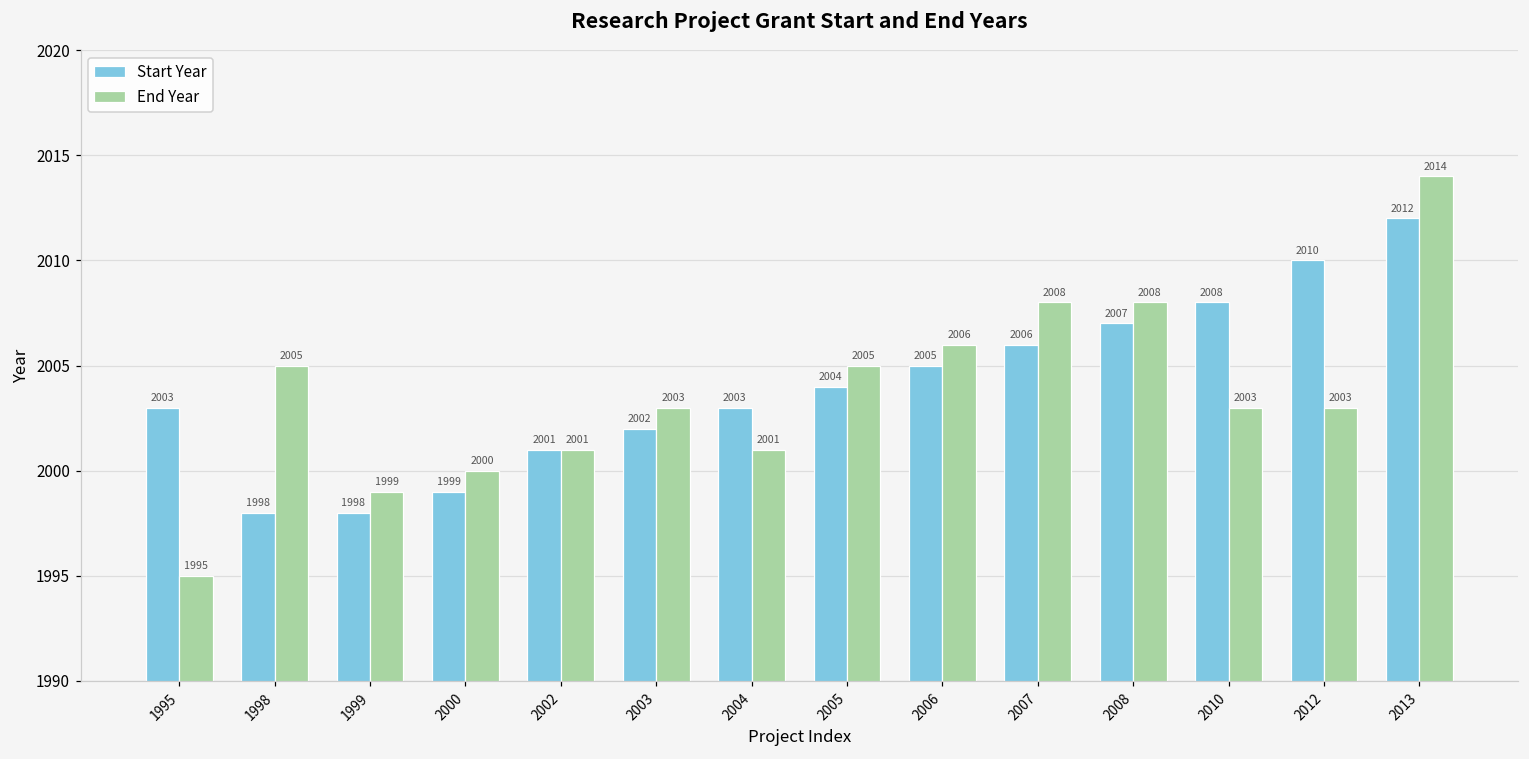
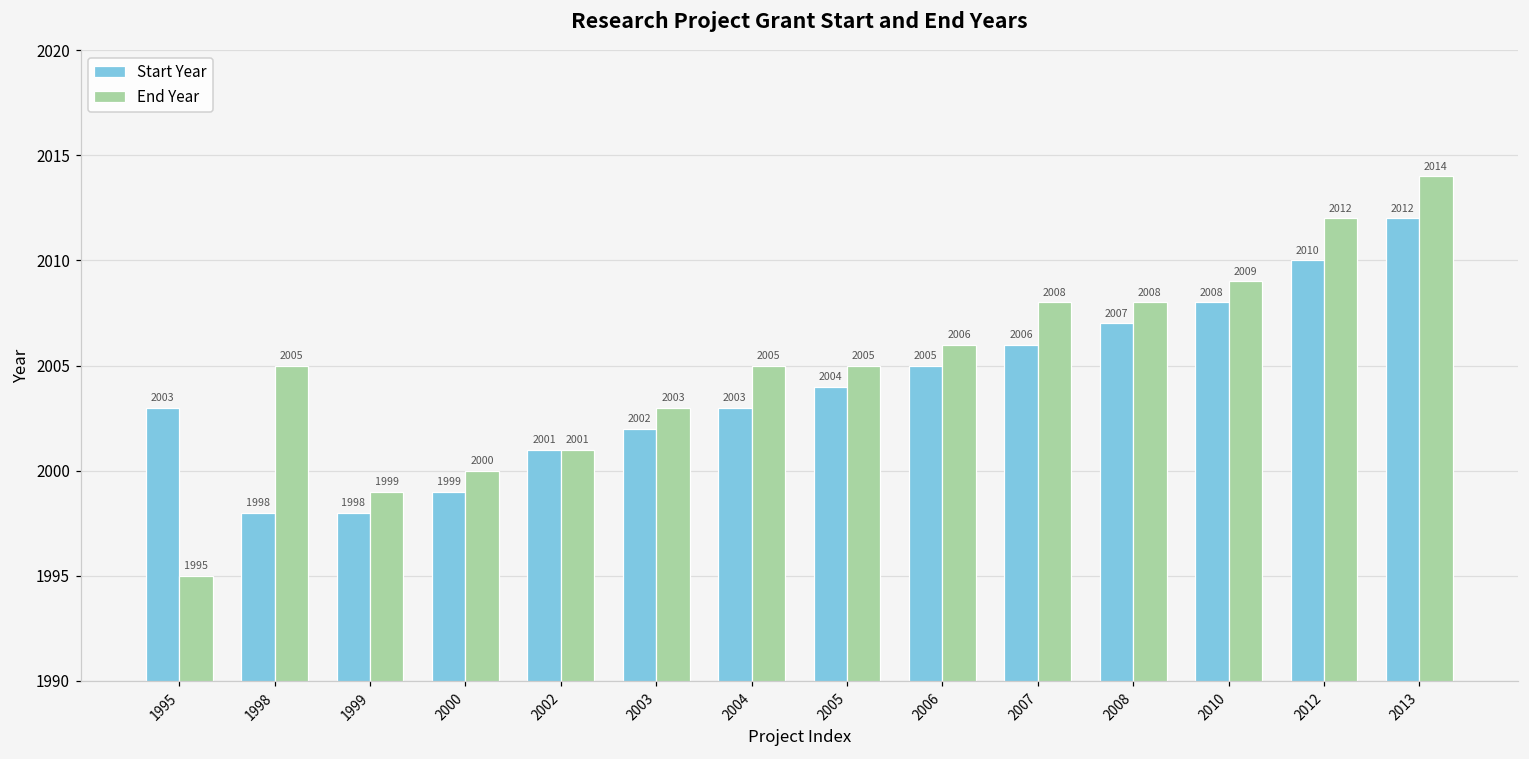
End Year, 2004: 2001 -> 2005
End Year, 2010: 2003 -> 2009
End Year, 2012: 2003 -> 2012
